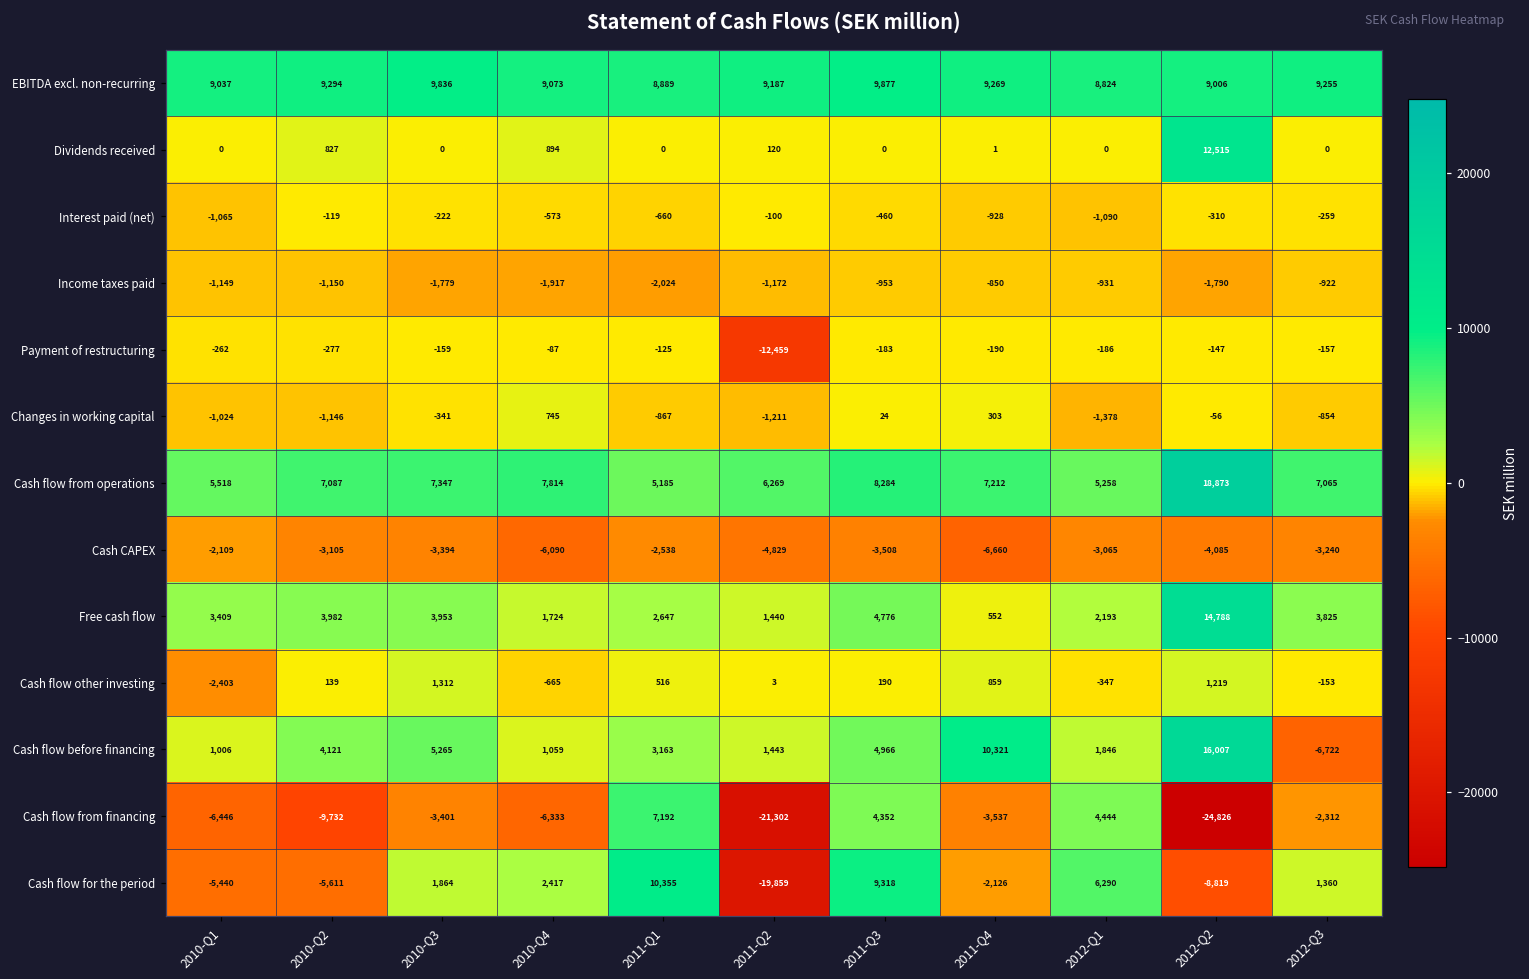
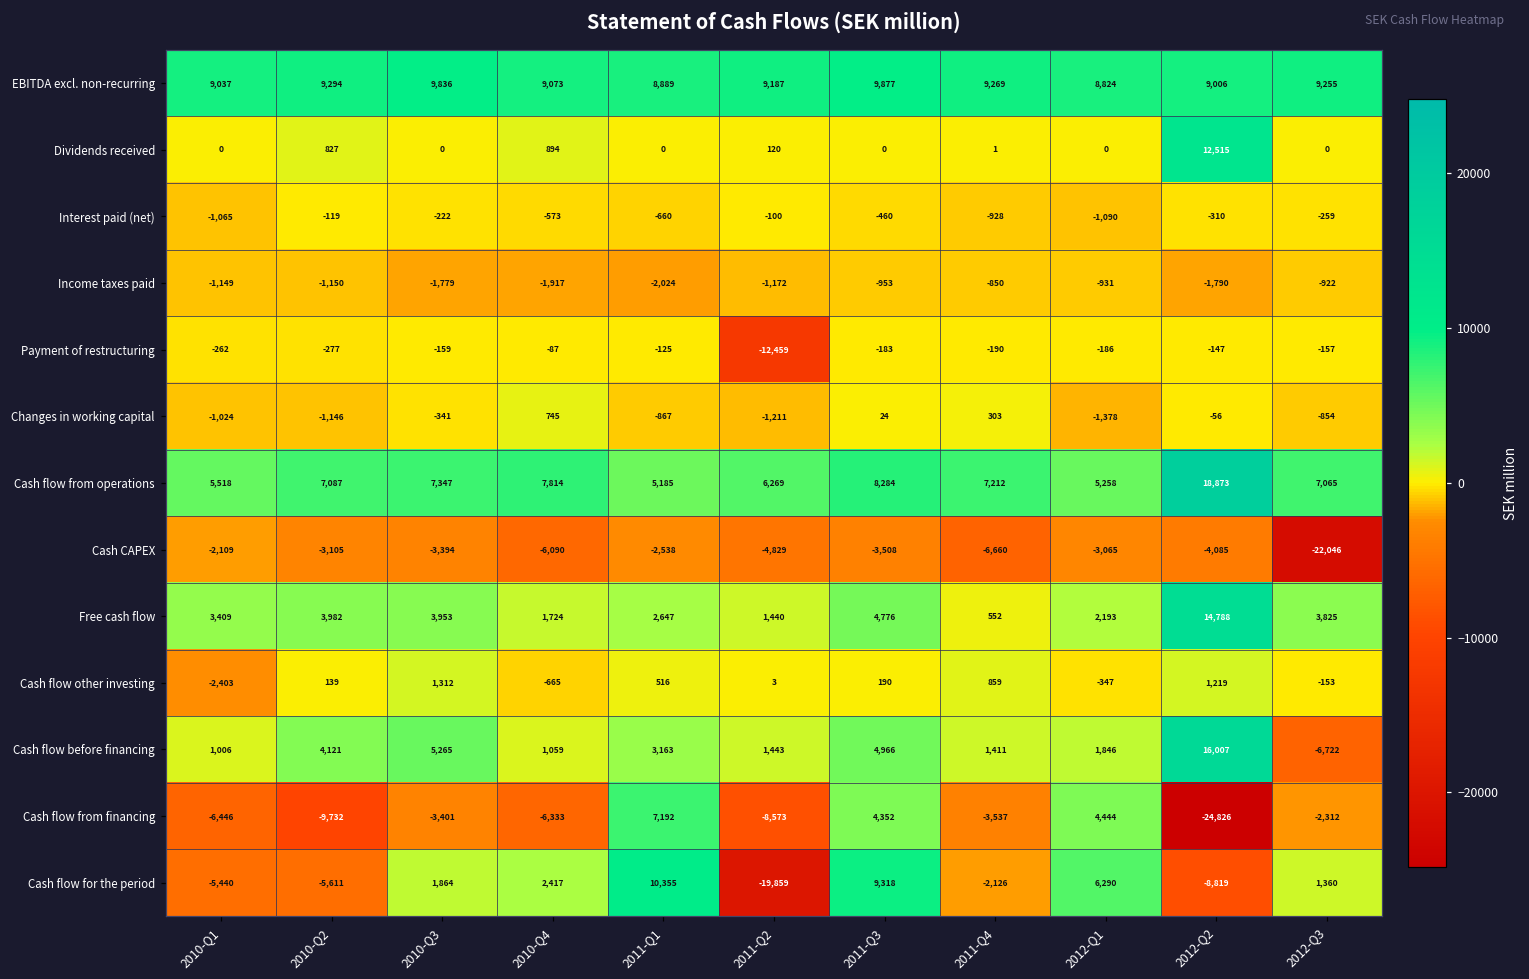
Cash CAPEX, 2012-Q3: -3,240 -> -22,046
Cash flow before financing, 2011-Q4: 10,321 -> 1,411
Cash flow from financing, 2011-Q2: -21,302 -> -8,573
